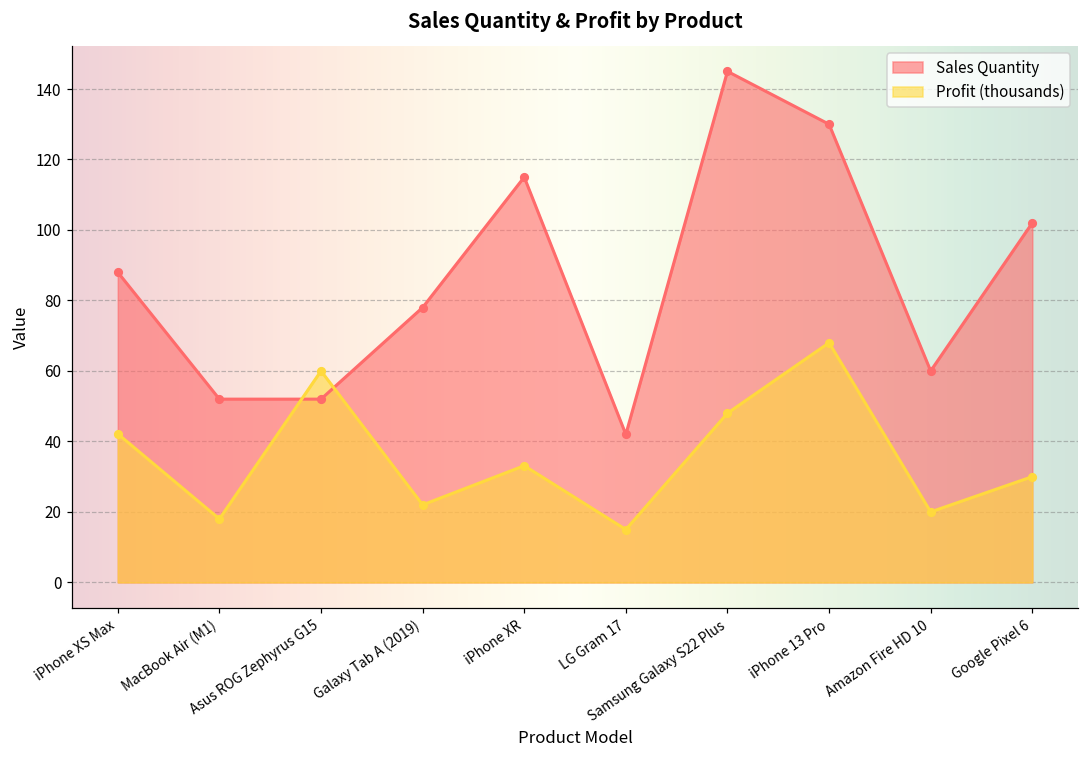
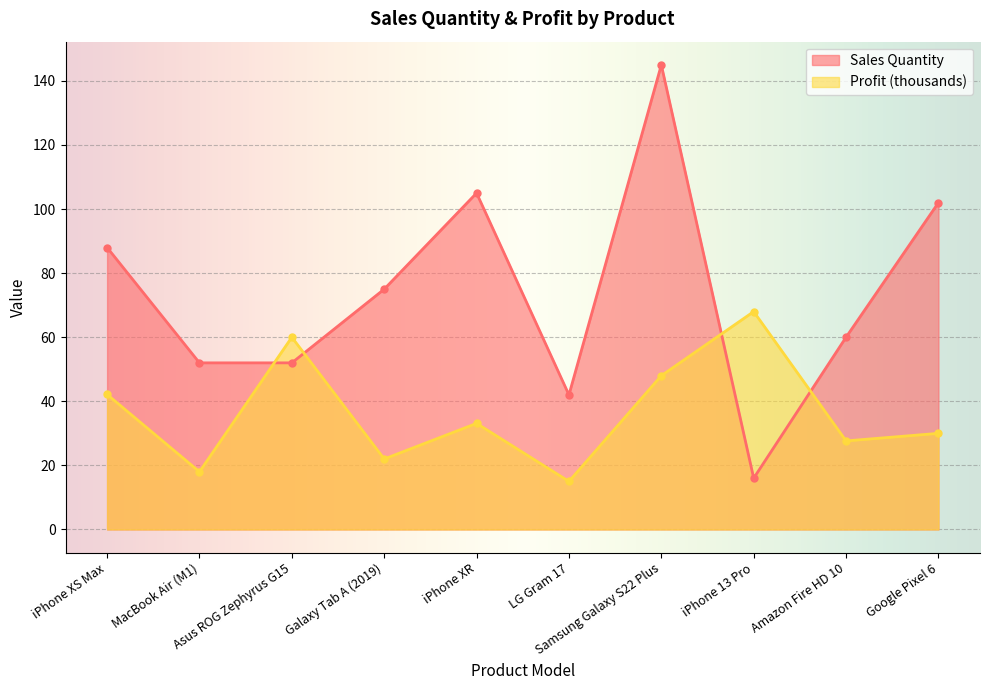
Sales Quantity, Galaxy Tab A (2019): 78 -> 75
Sales Quantity, iPhone XR: 115 -> 105
Sales Quantity, iPhone 13 Pro: 130 -> 16
Profit (thousands), Amazon Fire HD 10: 20 -> 28
